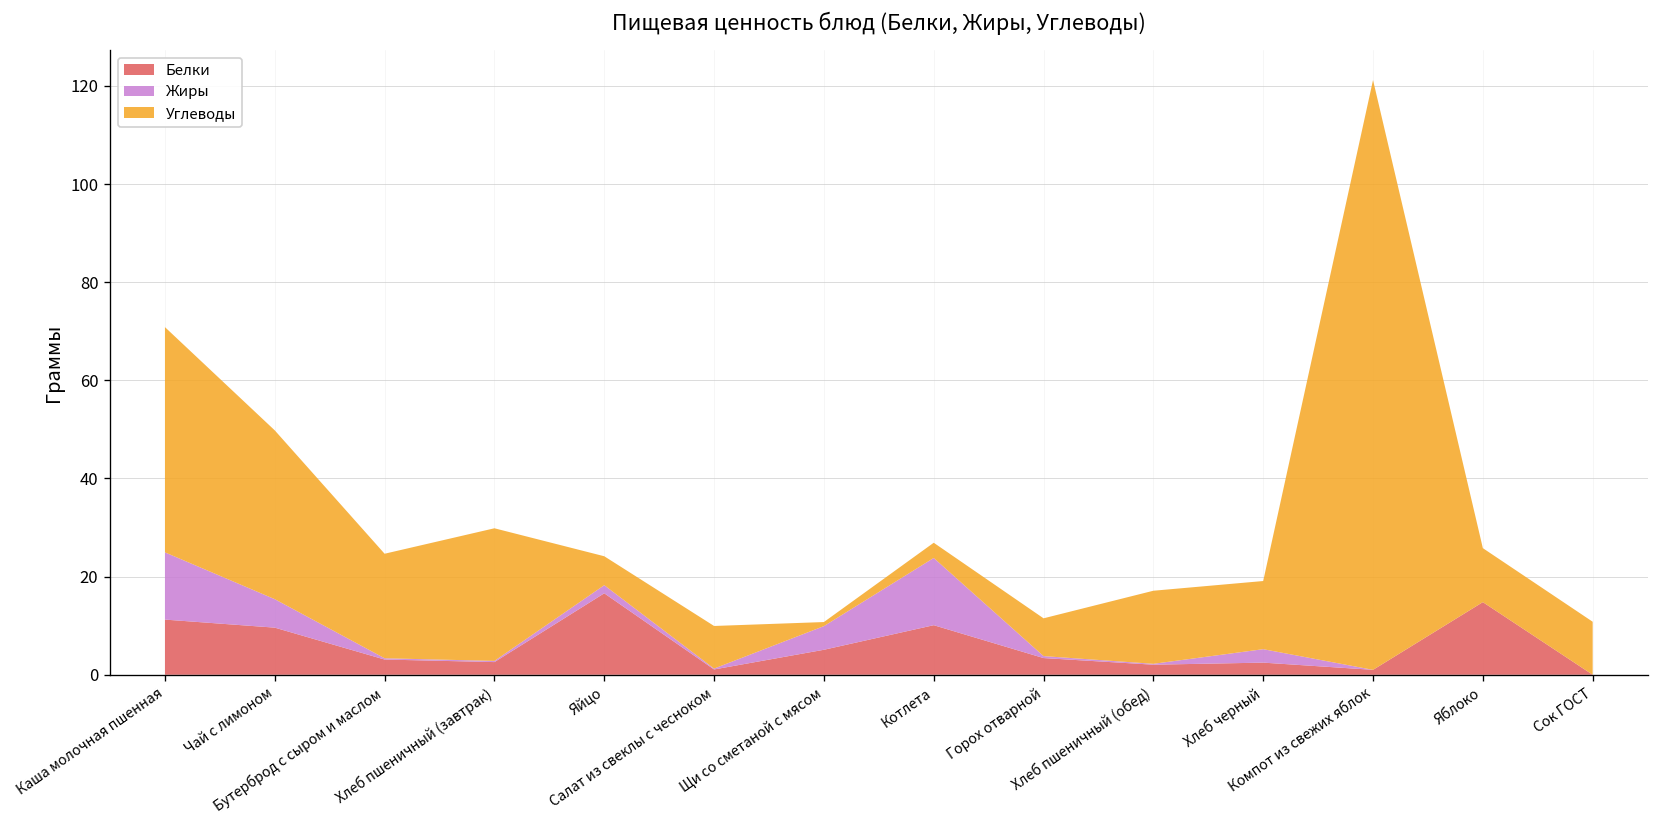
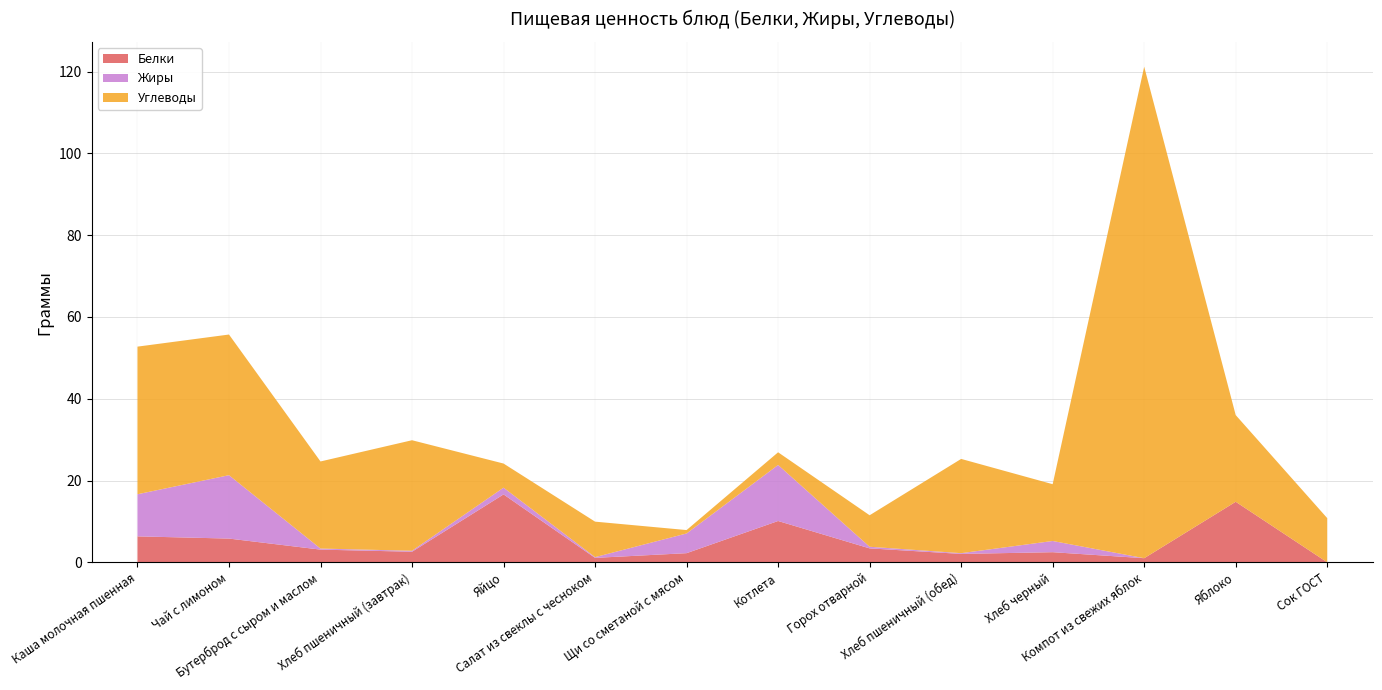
Белки, Каша молочная пшенная: 11 -> 6
Жиры, Каша молочная пшенная: 14 -> 10
Углеводы, Каша молочная пшенная: 46 -> 36
Белки, Чай с лимоном: 10 -> 6
Жиры, Чай с лимоном: 6 -> 16
Белки, Щи со сметаной с мясом: 5 -> 2
Углеводы, Хлеб пшеничный (обед): 15 -> 23
Углеводы, Яблоко: 11 -> 21
